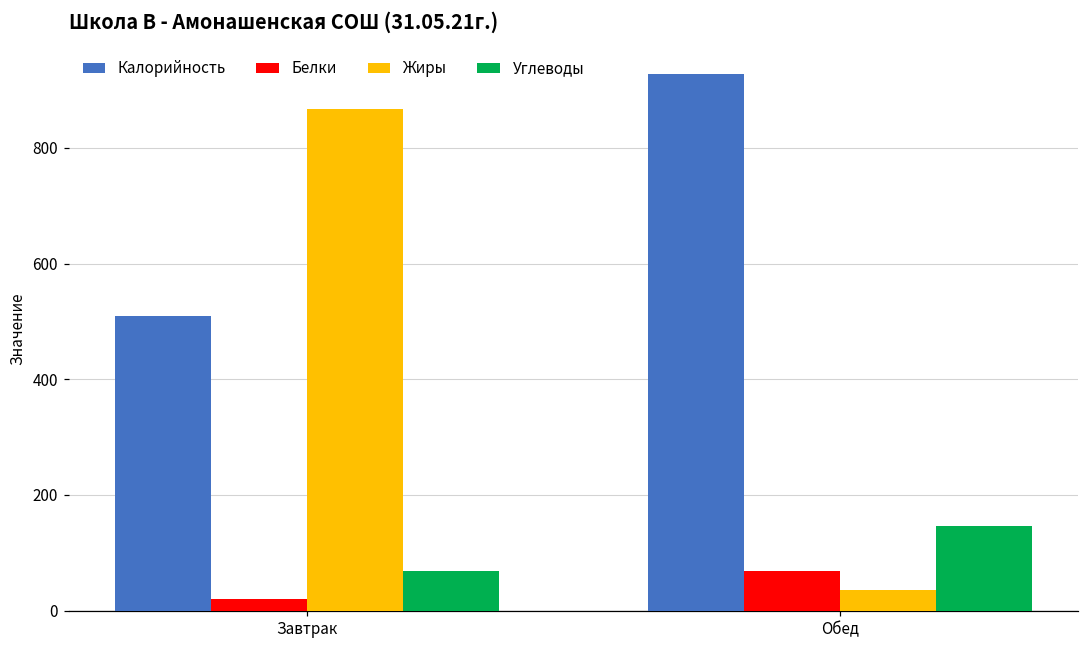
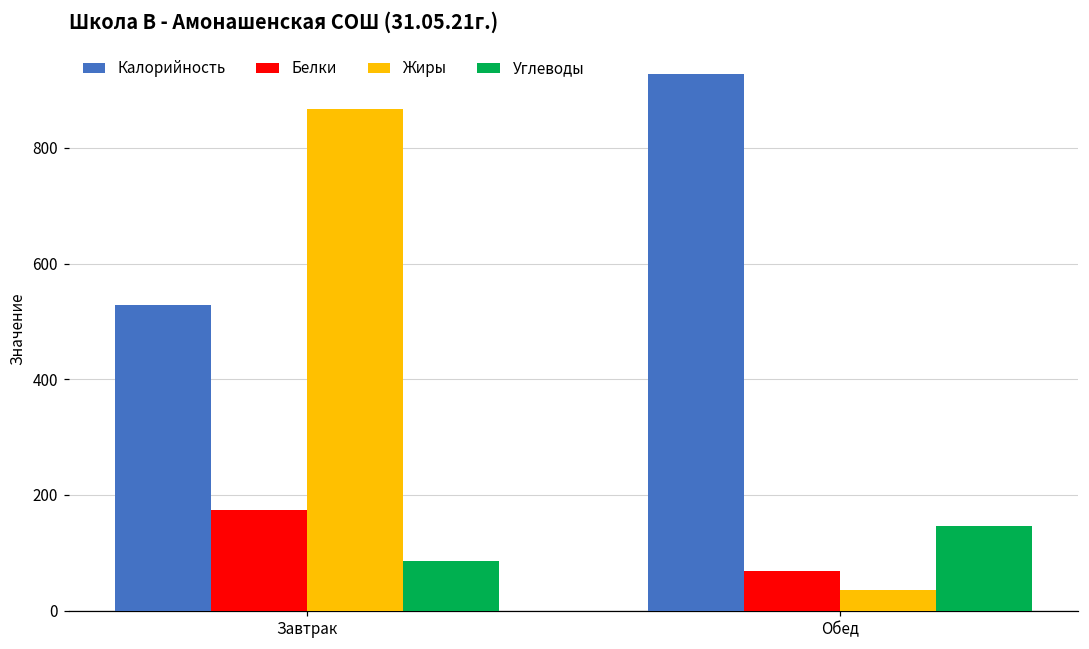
Калорийность, Завтрак: 510 -> 530
Белки, Завтрак: 20 -> 170
Углеводы, Завтрак: 70 -> 90
